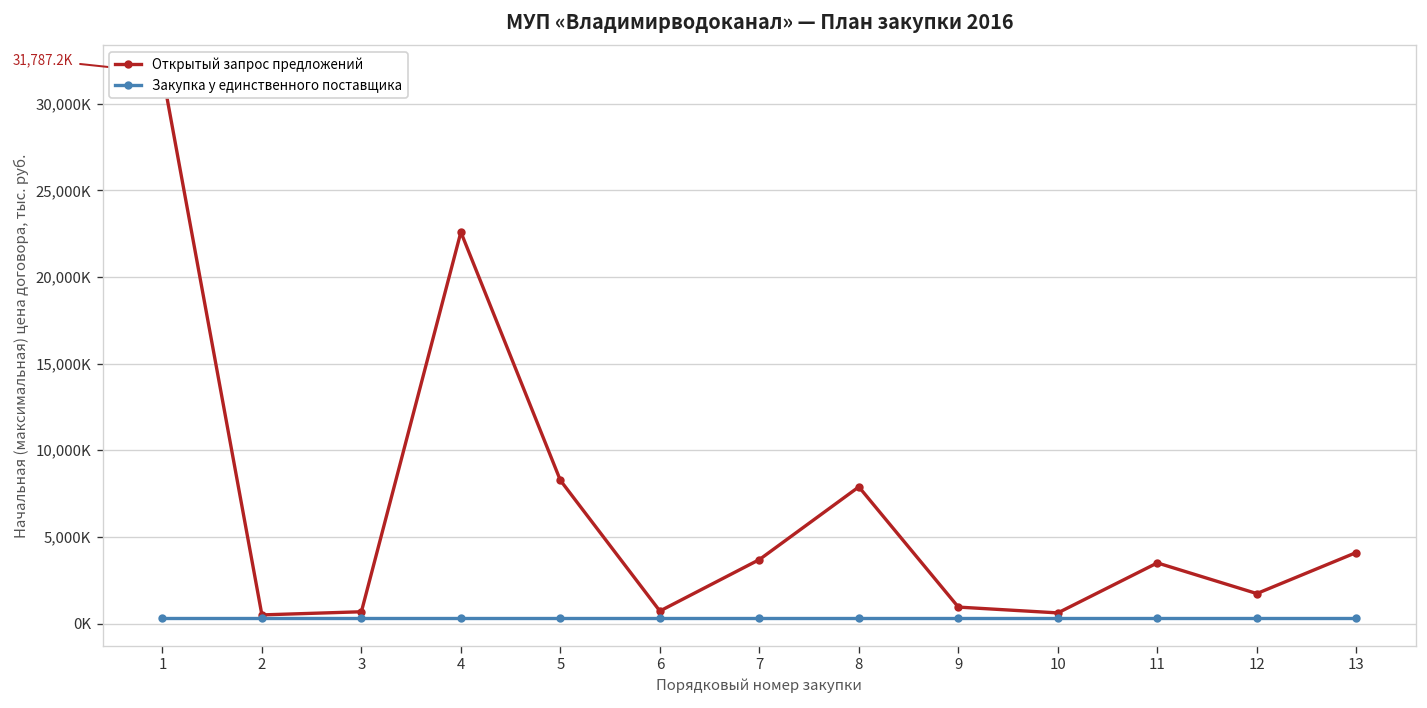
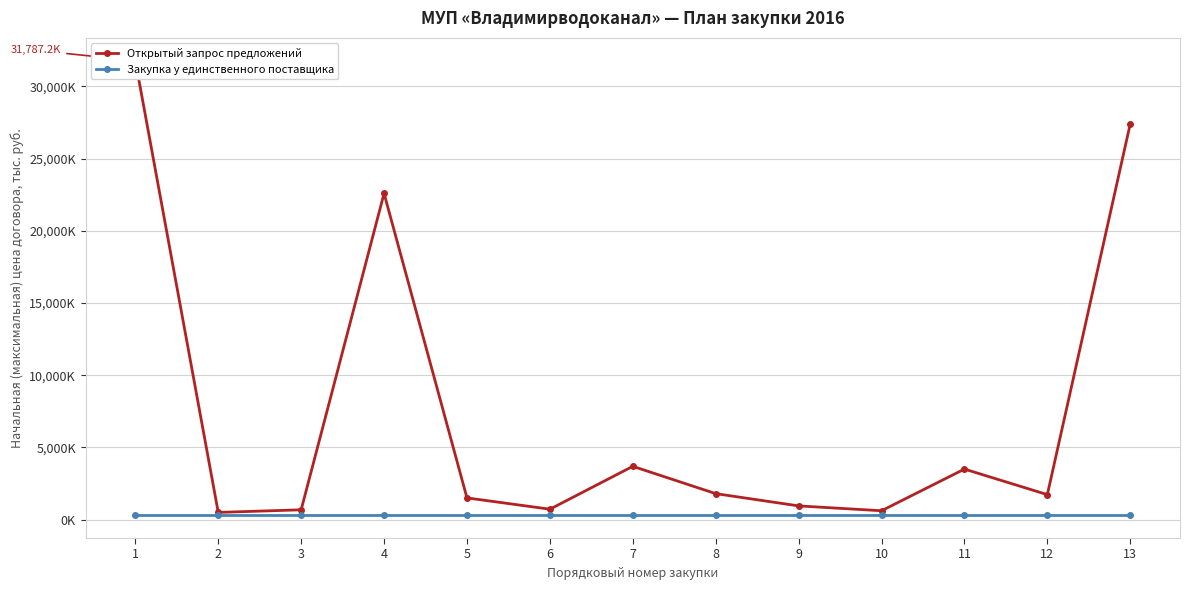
Открытый запрос предложений, 5: 8,300,000 -> 1,500,000
Открытый запрос предложений, 8: 7,900,000 -> 1,800,000
Открытый запрос предложений, 13: 4,100,000 -> 27,400,000
